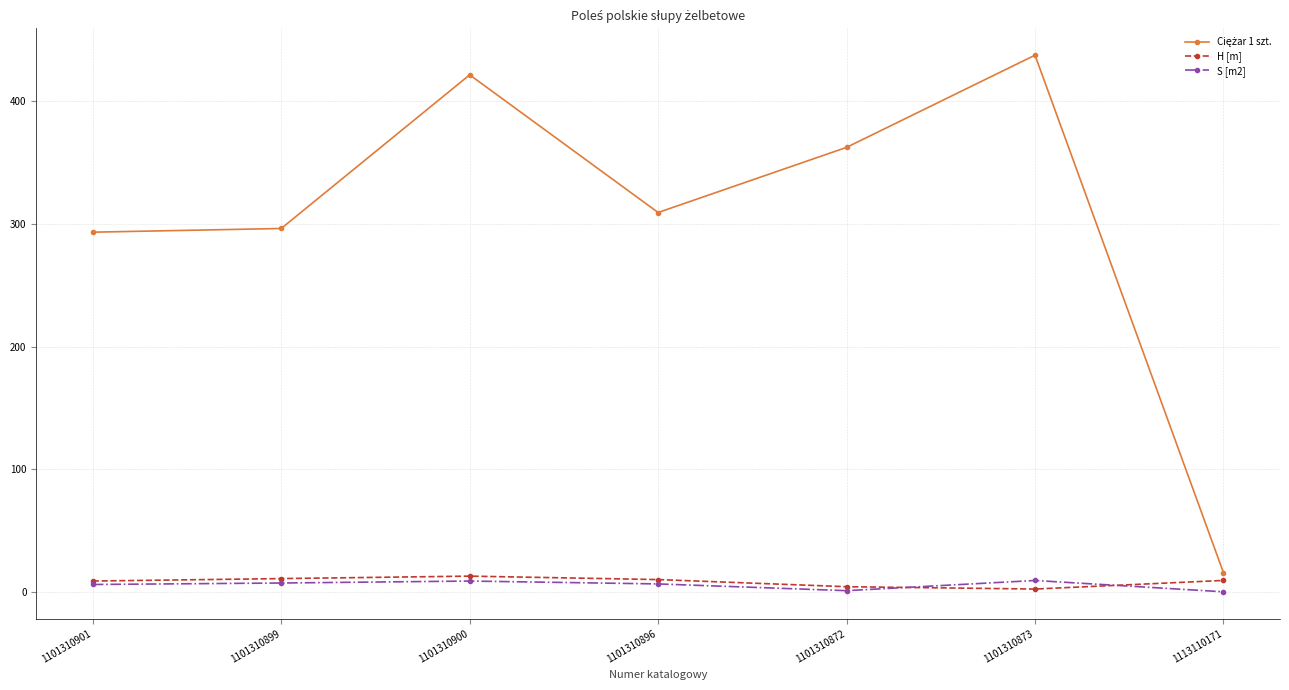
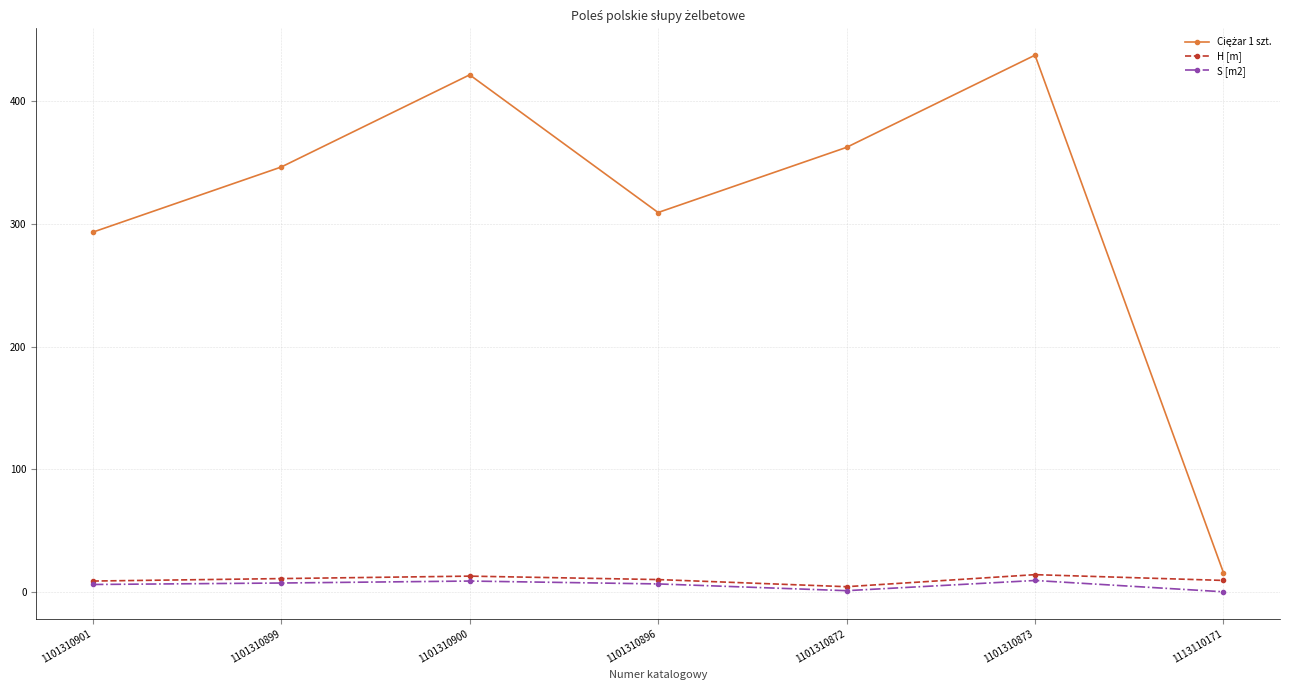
Ciężar 1 szt., 1101310899: 296 -> 346
H [m], 1101310873: 3 -> 14
